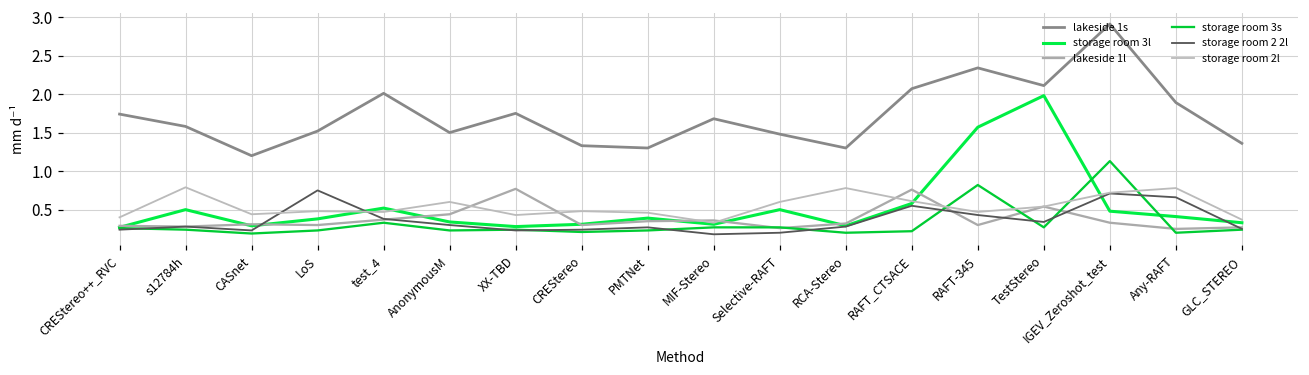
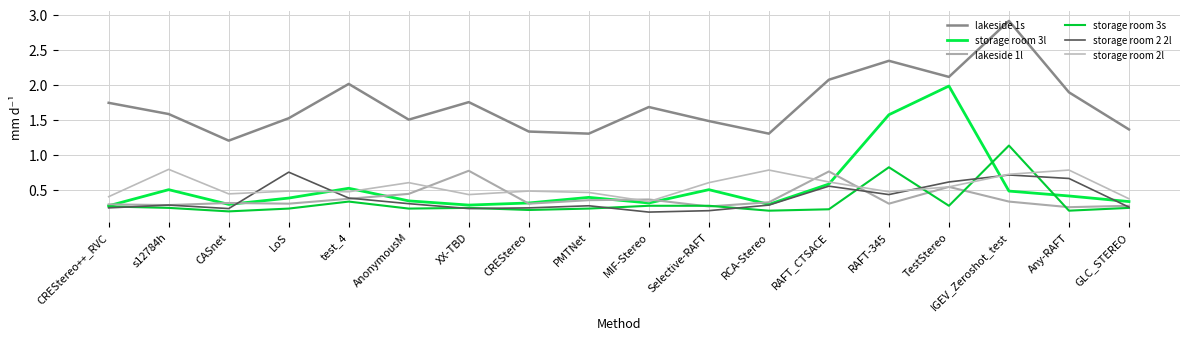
storage room 2 2l, TestStereo: 0.3 -> 0.6
